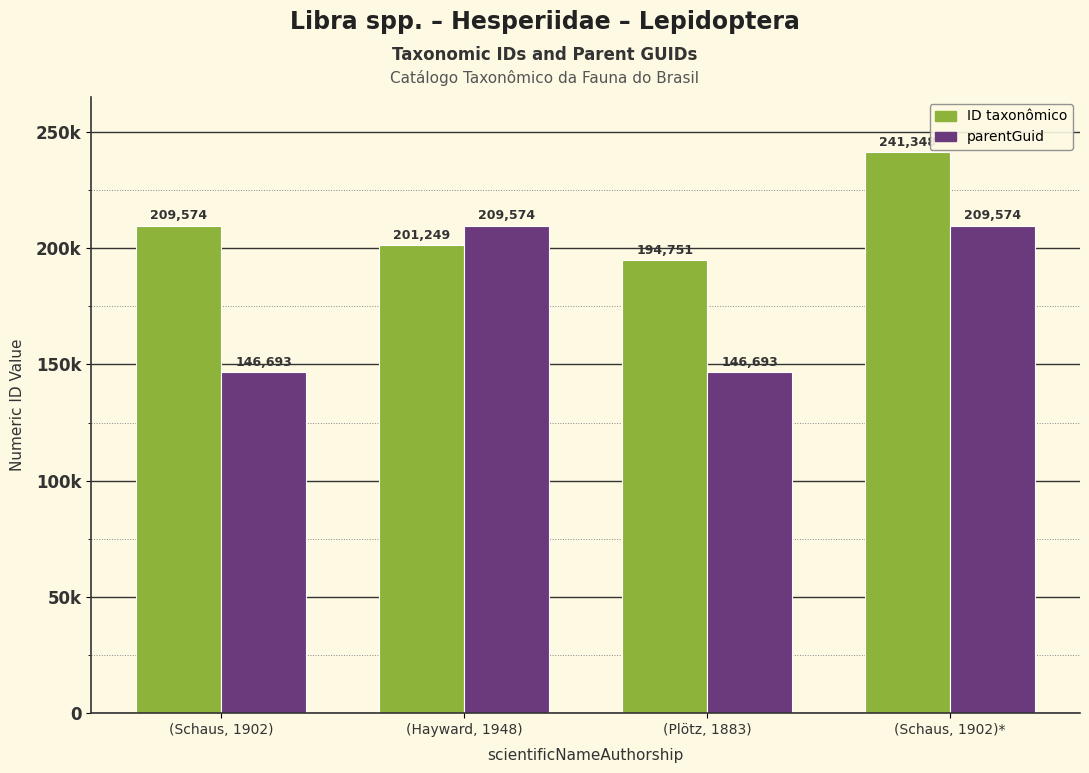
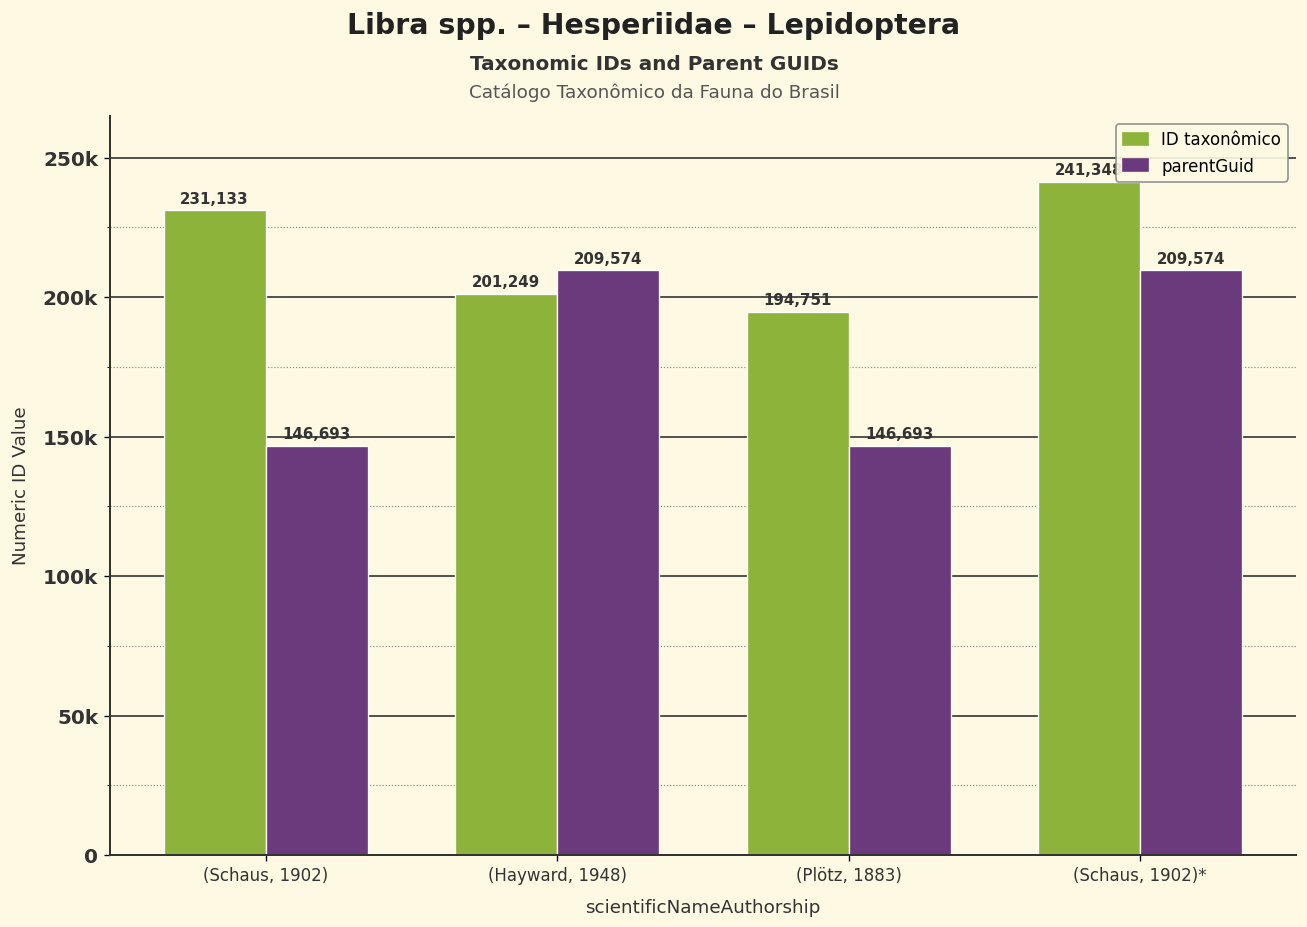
ID taxonômico, (Schaus, 1902): 209,574 -> 231,133
